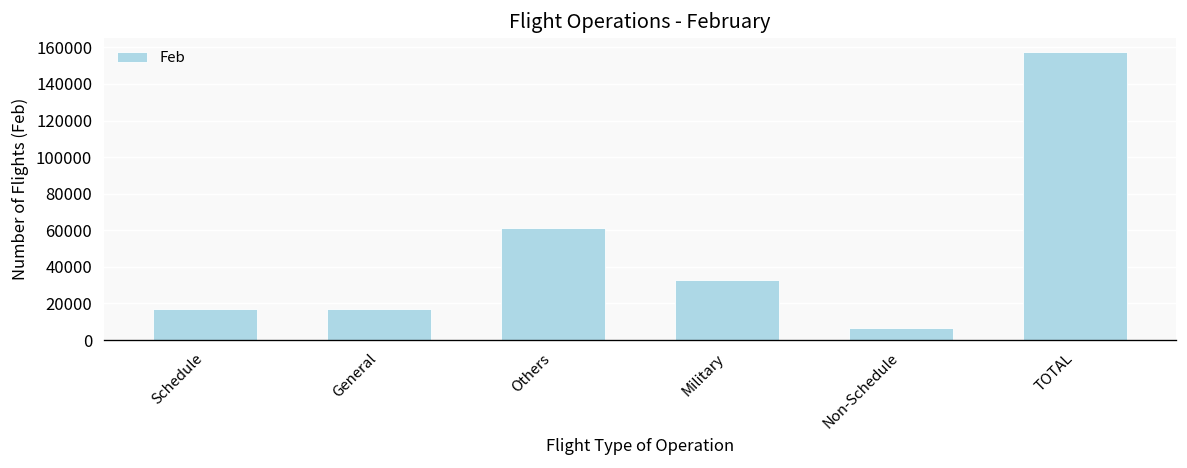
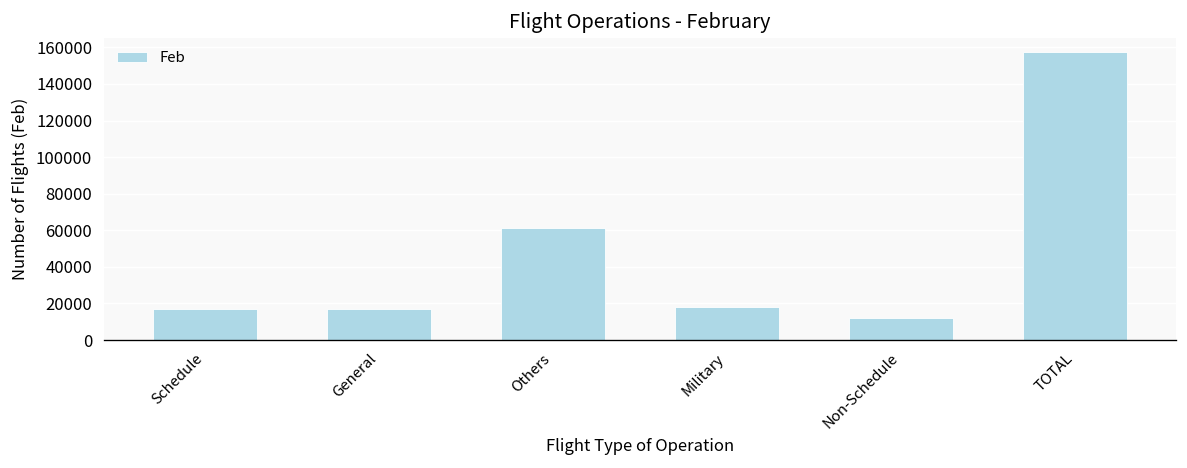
Military: 33000 -> 18000
Non-Schedule: 6000 -> 12000
